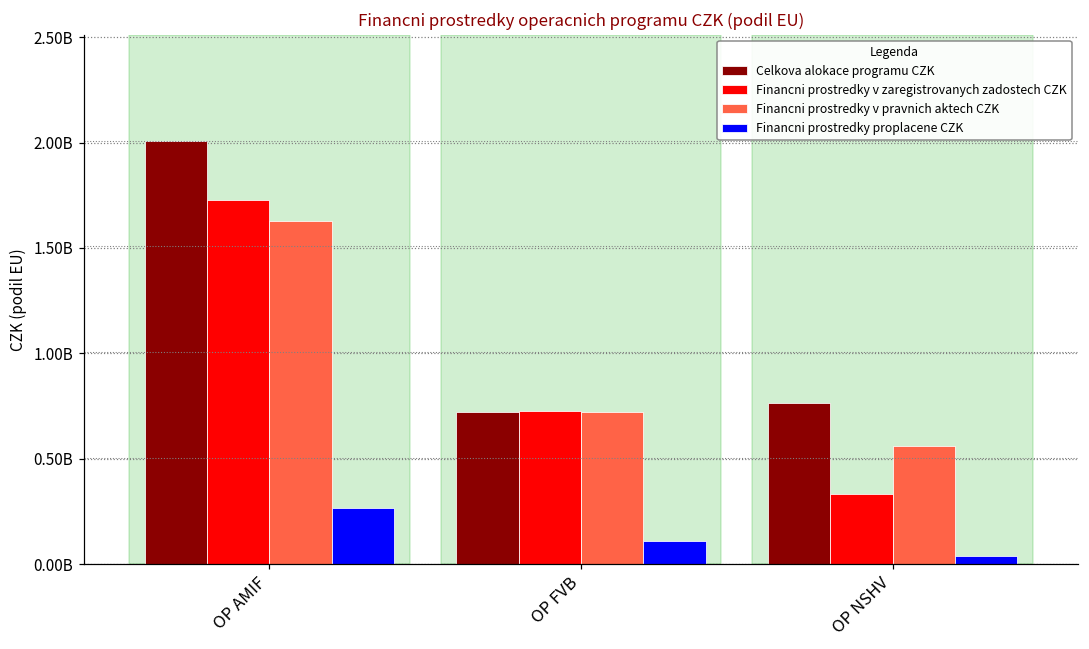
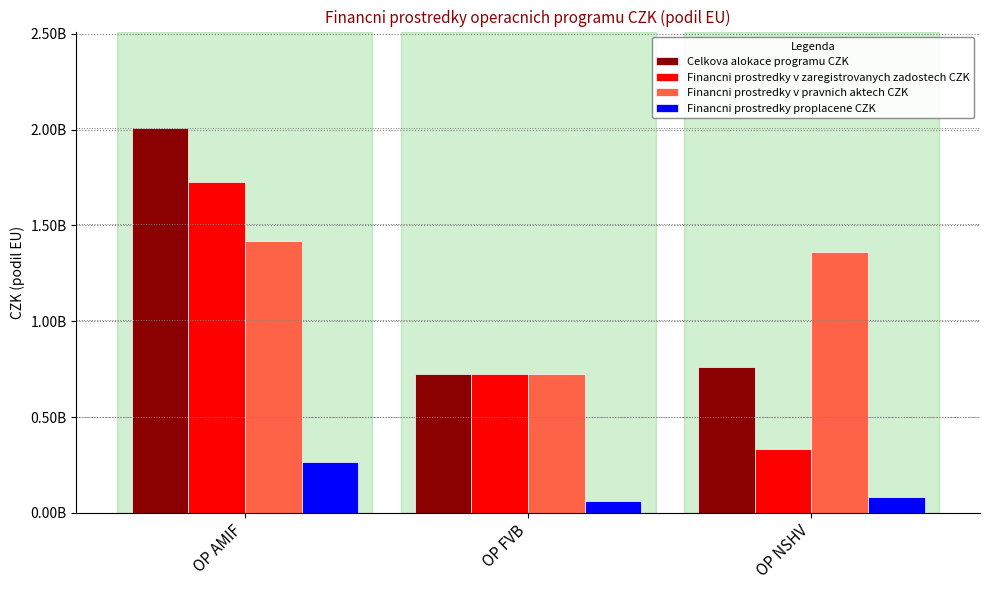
Financni prostredky v pravnich aktech CZK, OP AMIF: 1630000000 -> 1420000000
Financni prostredky proplacene CZK, OP FVB: 110000000 -> 60000000
Financni prostredky v pravnich aktech CZK, OP NSHV: 560000000 -> 1360000000
Financni prostredky proplacene CZK, OP NSHV: 40000000 -> 80000000
